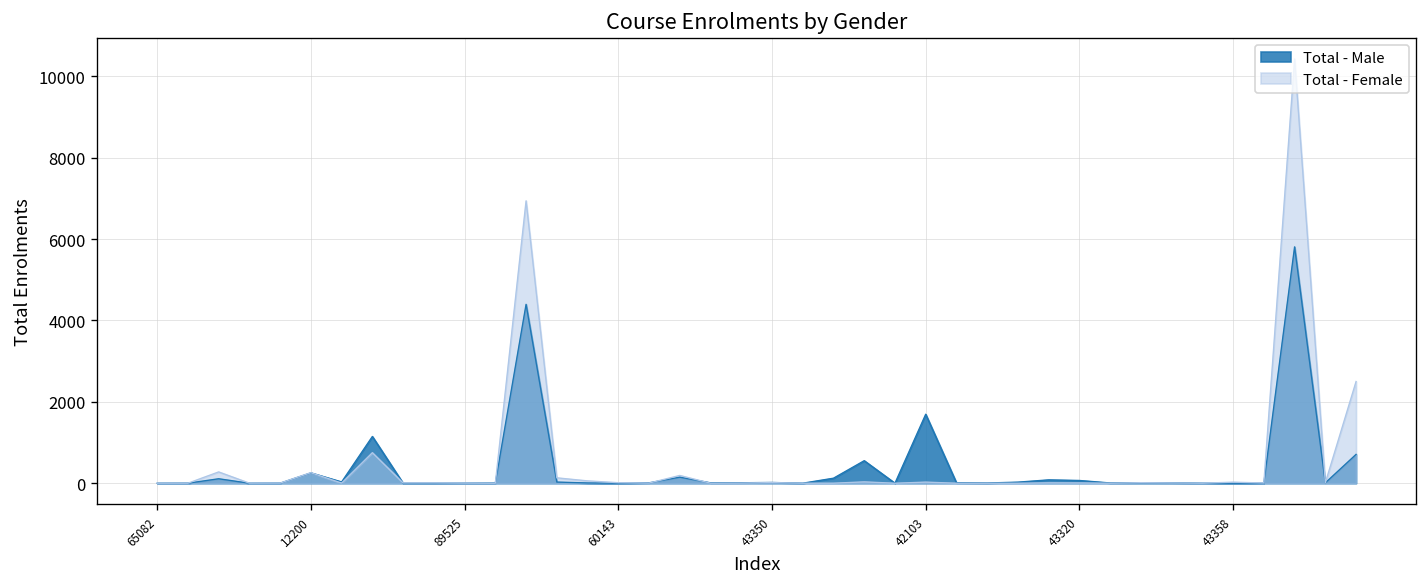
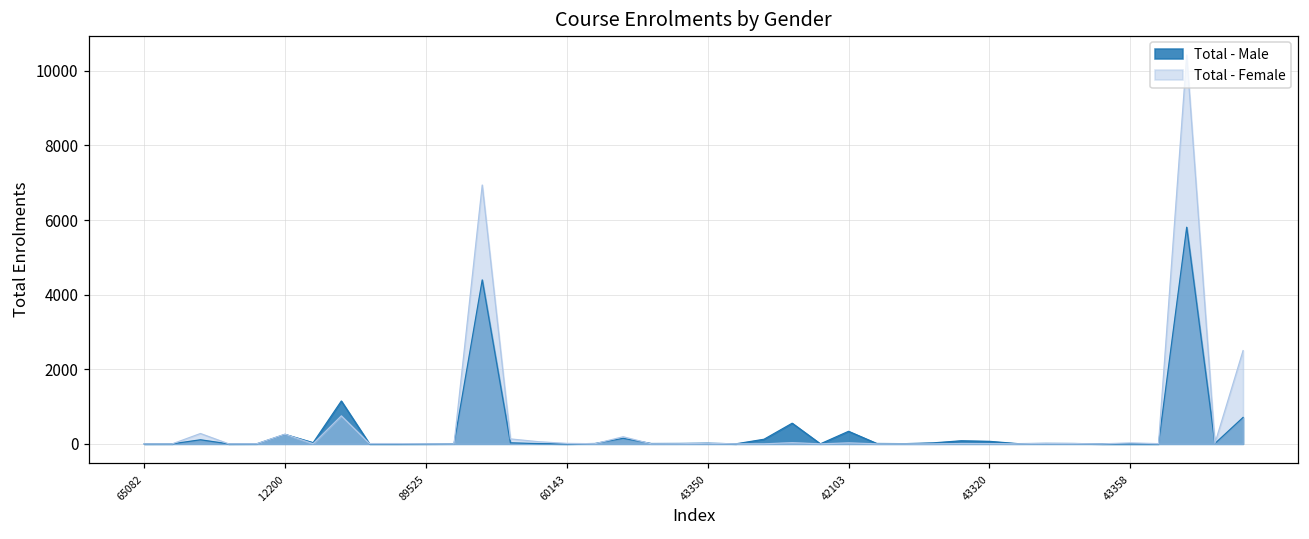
Total - Male, 42103: 1700 -> 300
